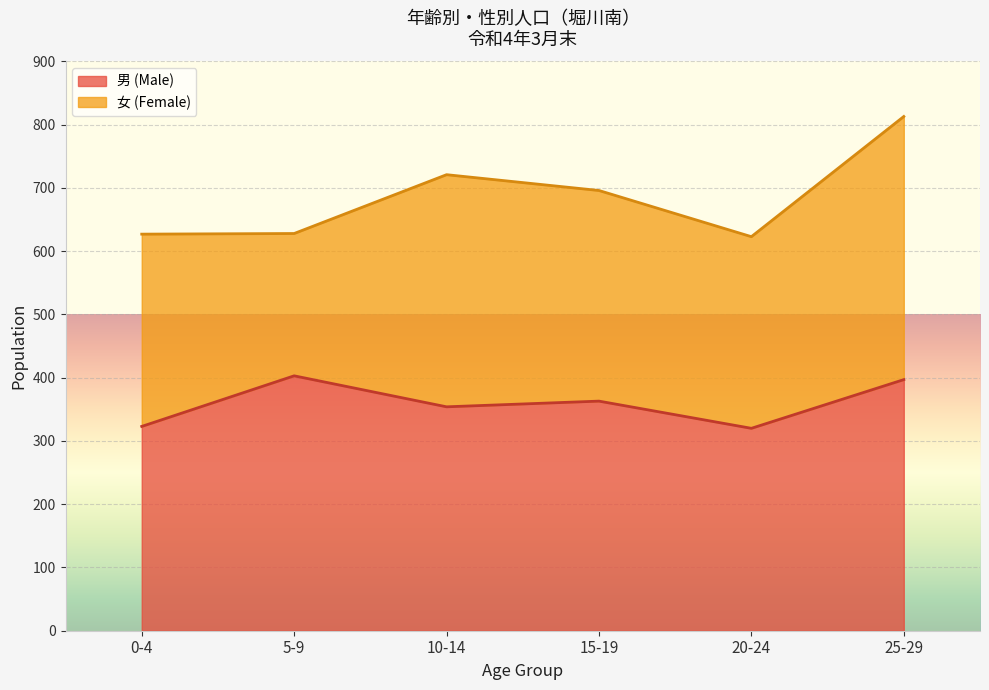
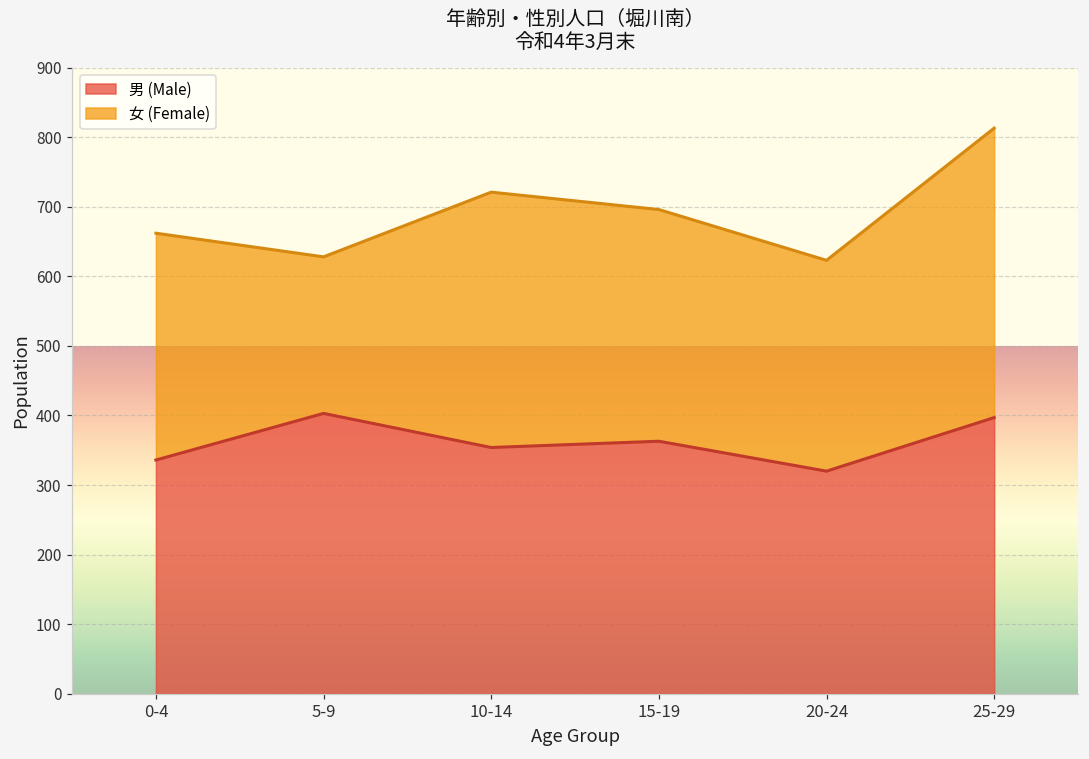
男 (Male), 0-4: 320 -> 340
女 (Female), 0-4: 300 -> 330
